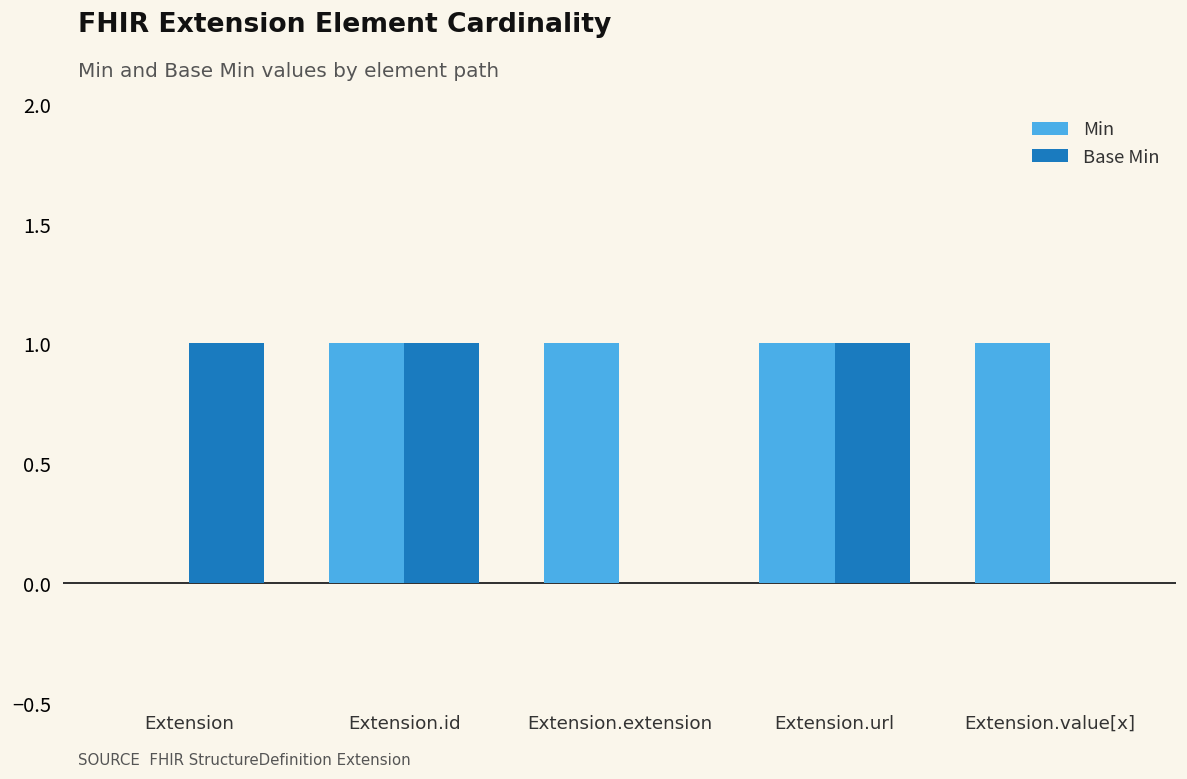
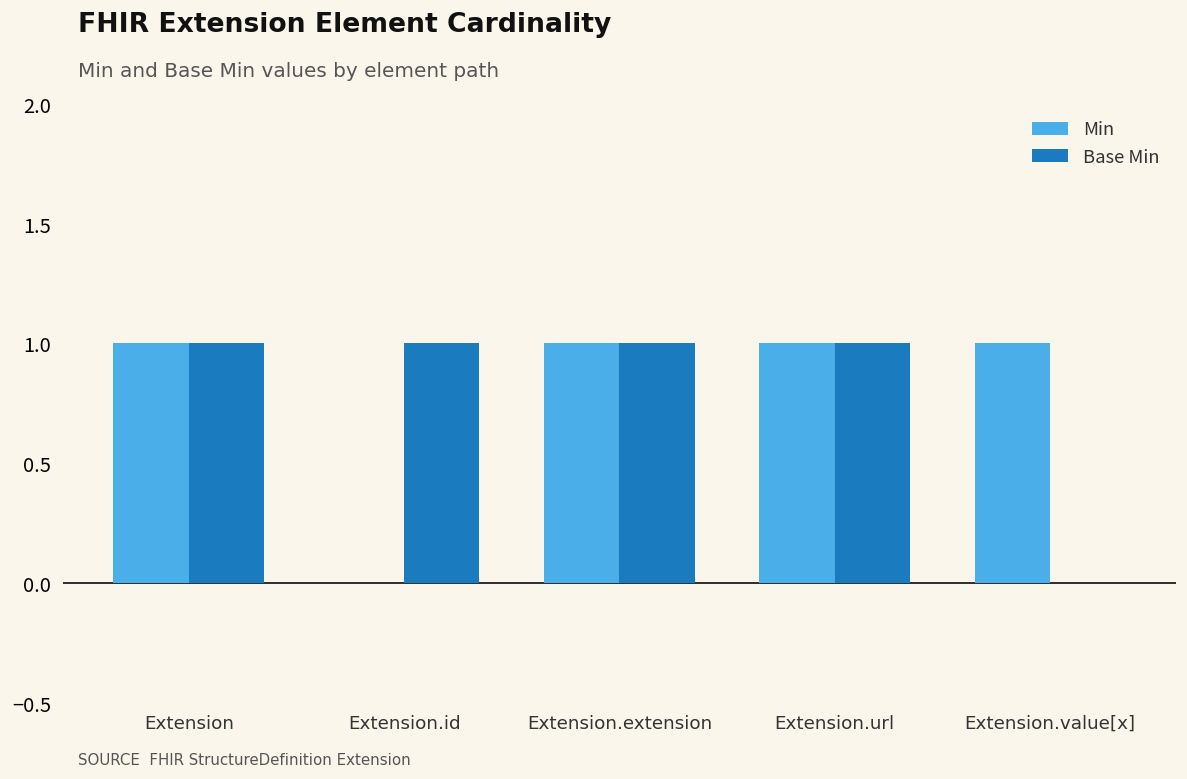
Min, Extension: 0 -> 1
Min, Extension.id: 1 -> 0
Base Min, Extension.extension: 0 -> 1
